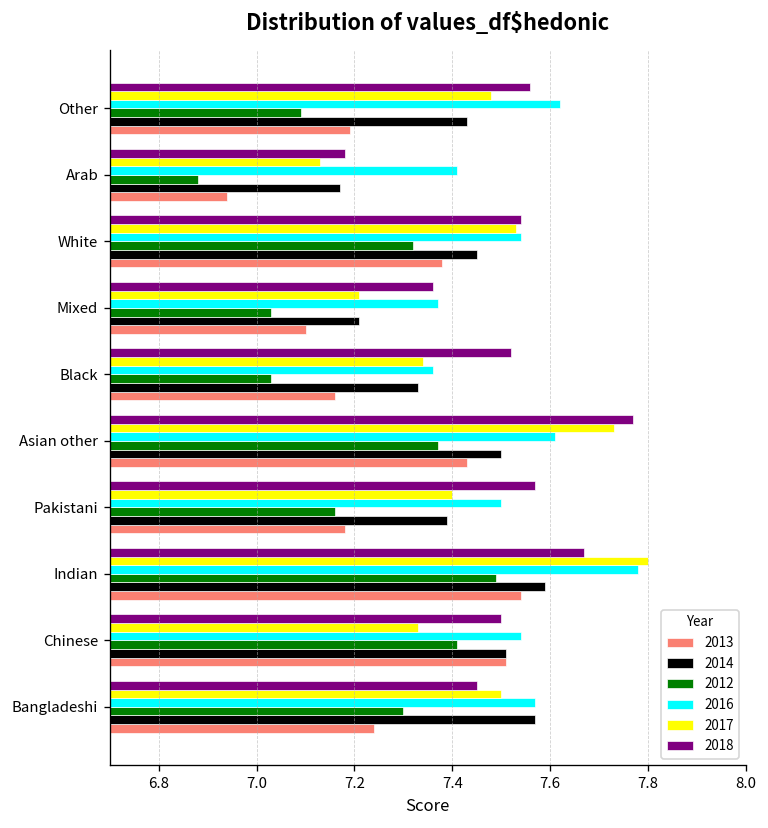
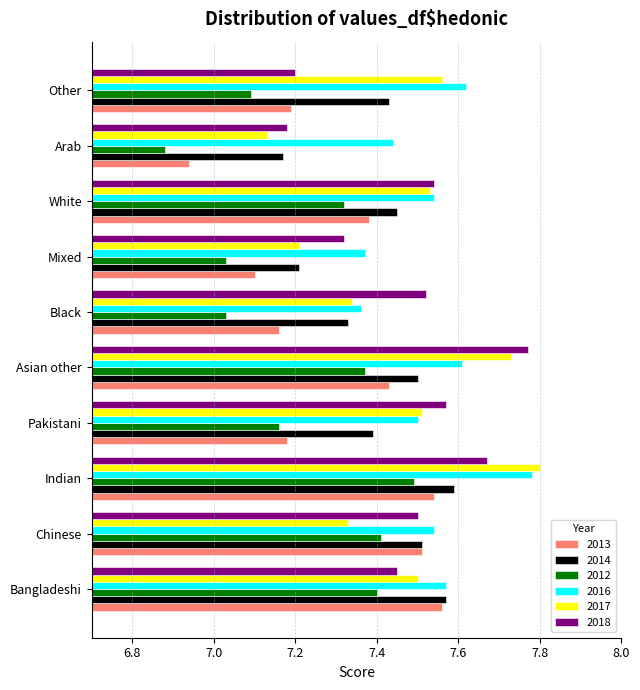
2018, Other: 7.56 -> 7.20
2017, Other: 7.48 -> 7.56
2016, Arab: 7.41 -> 7.44
2018, Mixed: 7.36 -> 7.32
2017, Pakistani: 7.40 -> 7.51
2012, Bangladeshi: 7.3 -> 7.4
2013, Bangladeshi: 7.24 -> 7.56
